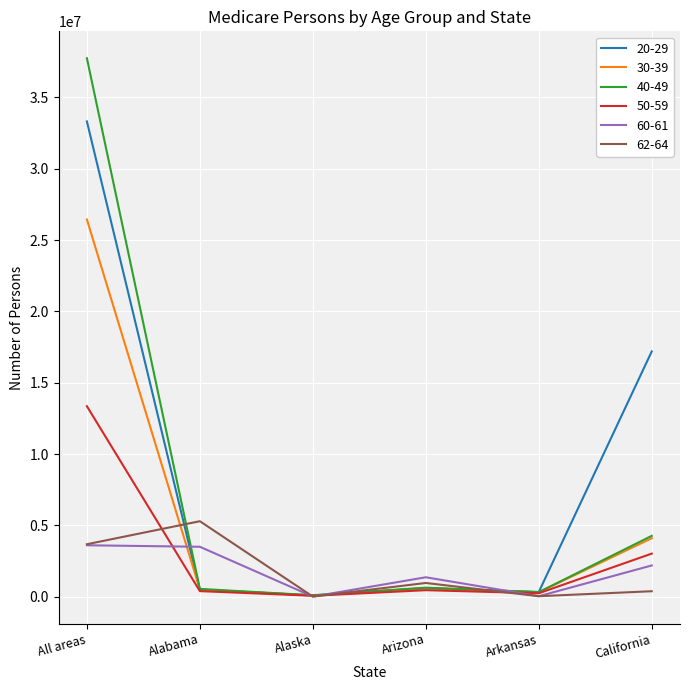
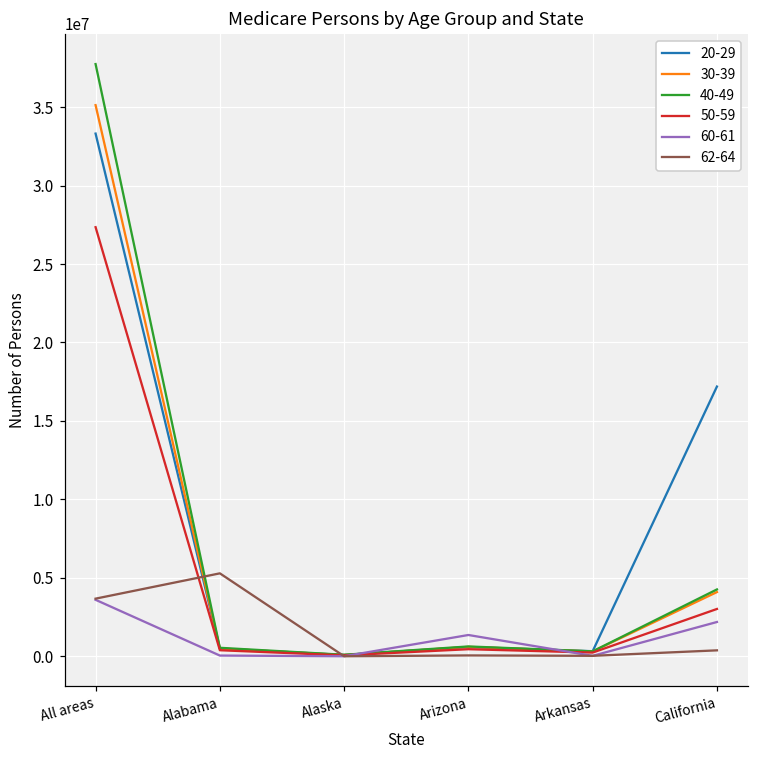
30-39, All areas: 26400000 -> 35100000
50-59, All areas: 13400000 -> 27300000
60-61, Alabama: 3500000 -> 100000
62-64, Arizona: 1000000 -> 100000
